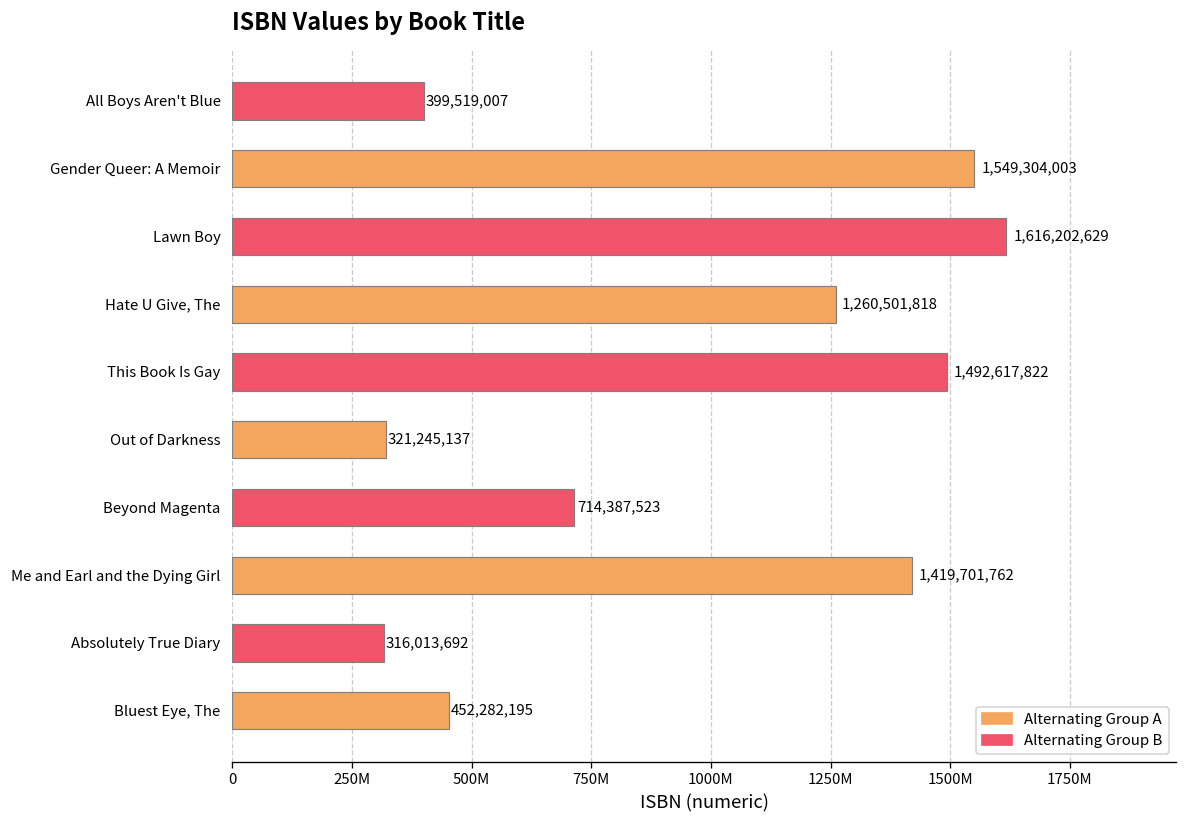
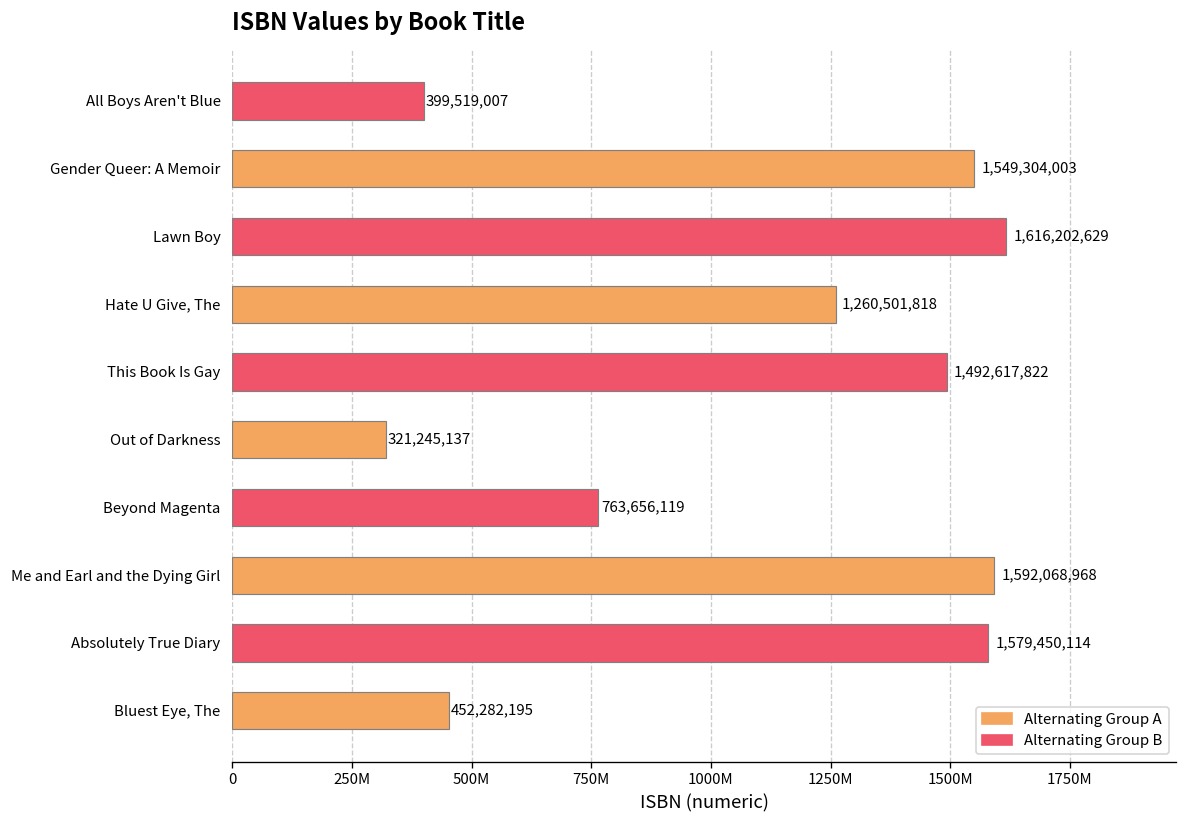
Beyond Magenta: 714,387,523 -> 763,656,119
Me and Earl and the Dying Girl: 1,419,701,762 -> 1,592,068,968
Absolutely True Diary: 316,013,692 -> 1,579,450,114
